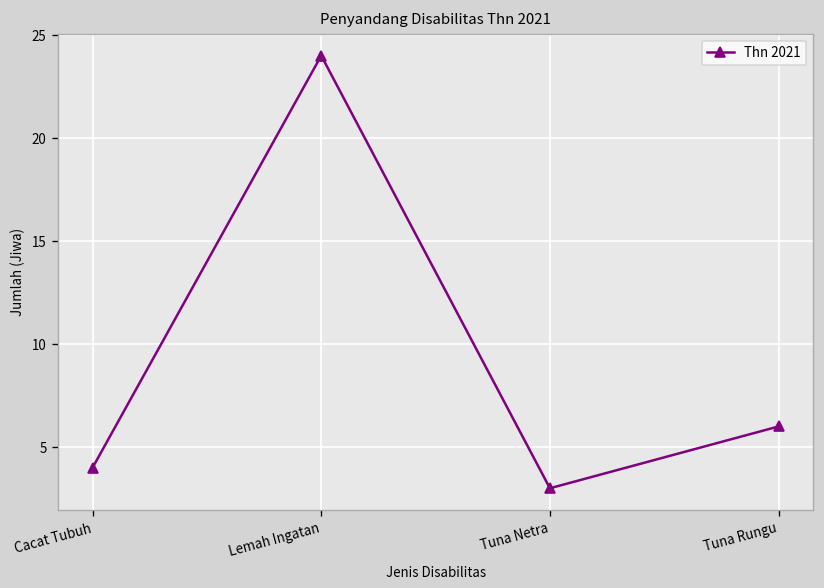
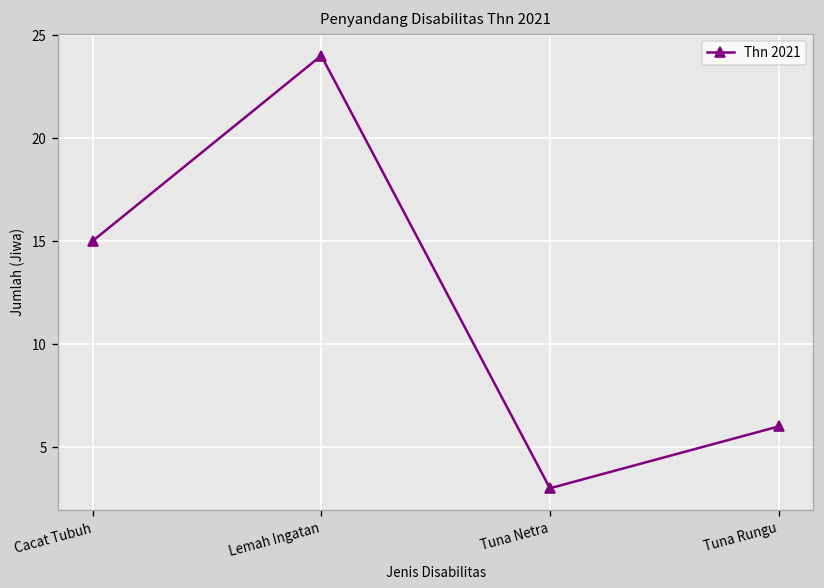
Cacat Tubuh: 4 -> 15
